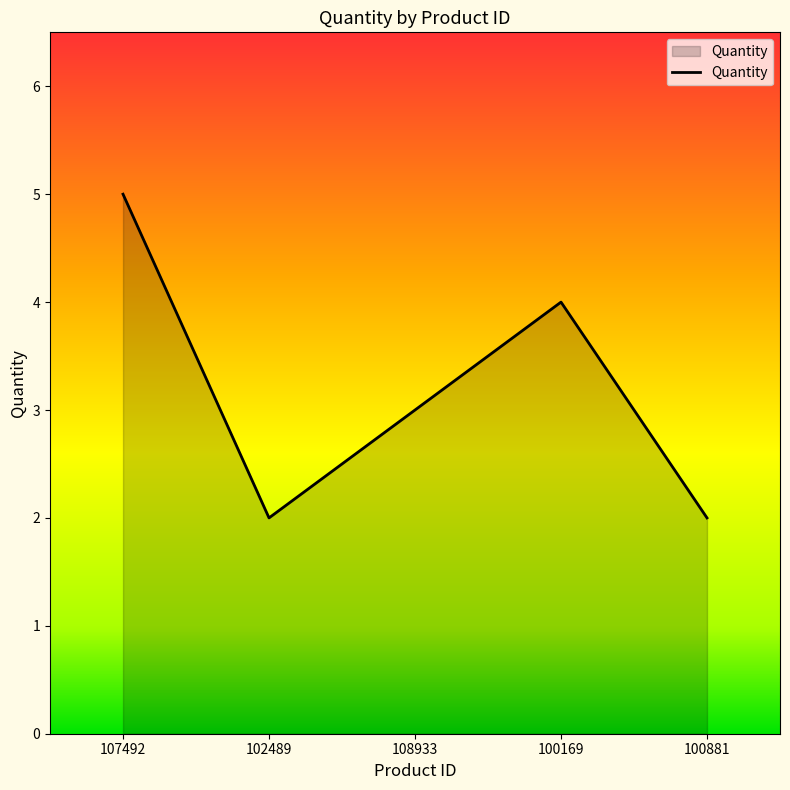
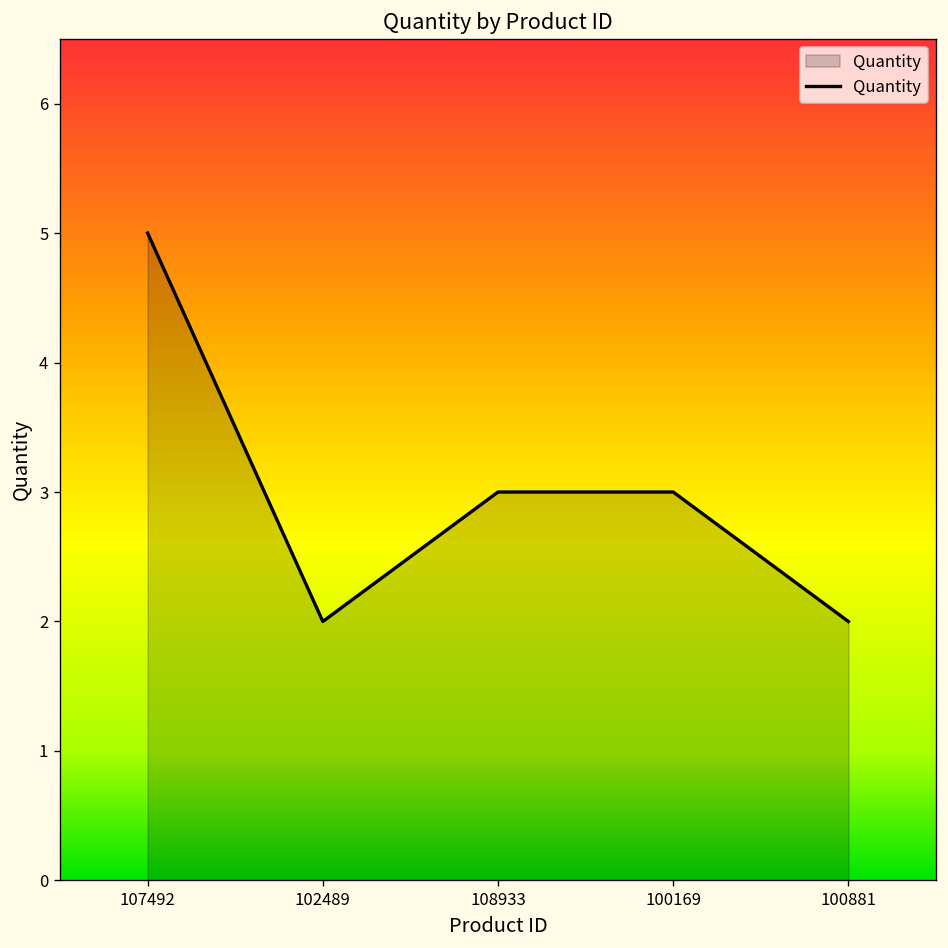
100169: 4 -> 3
